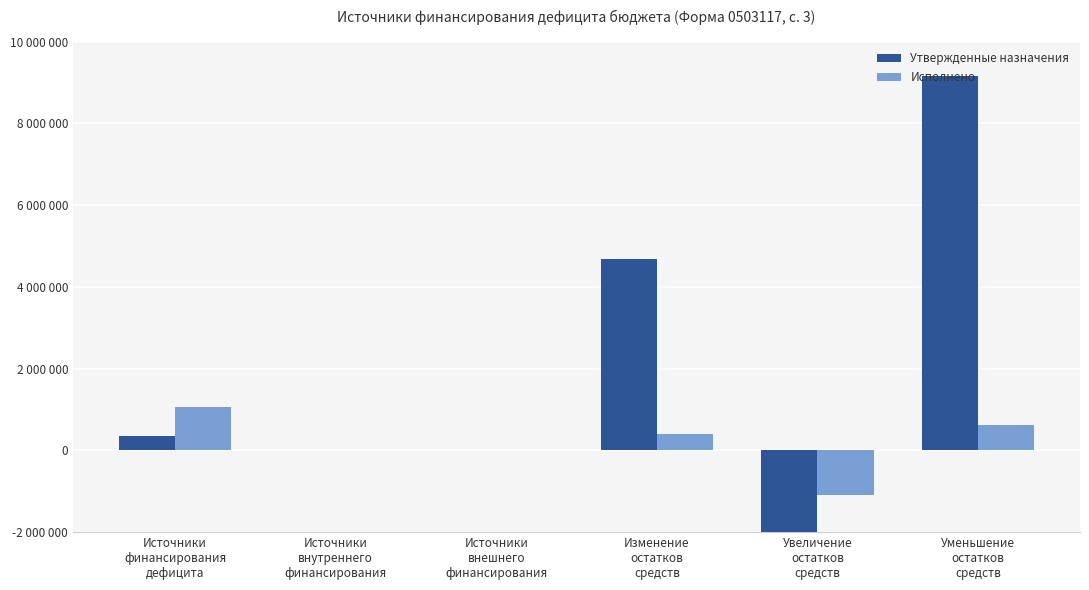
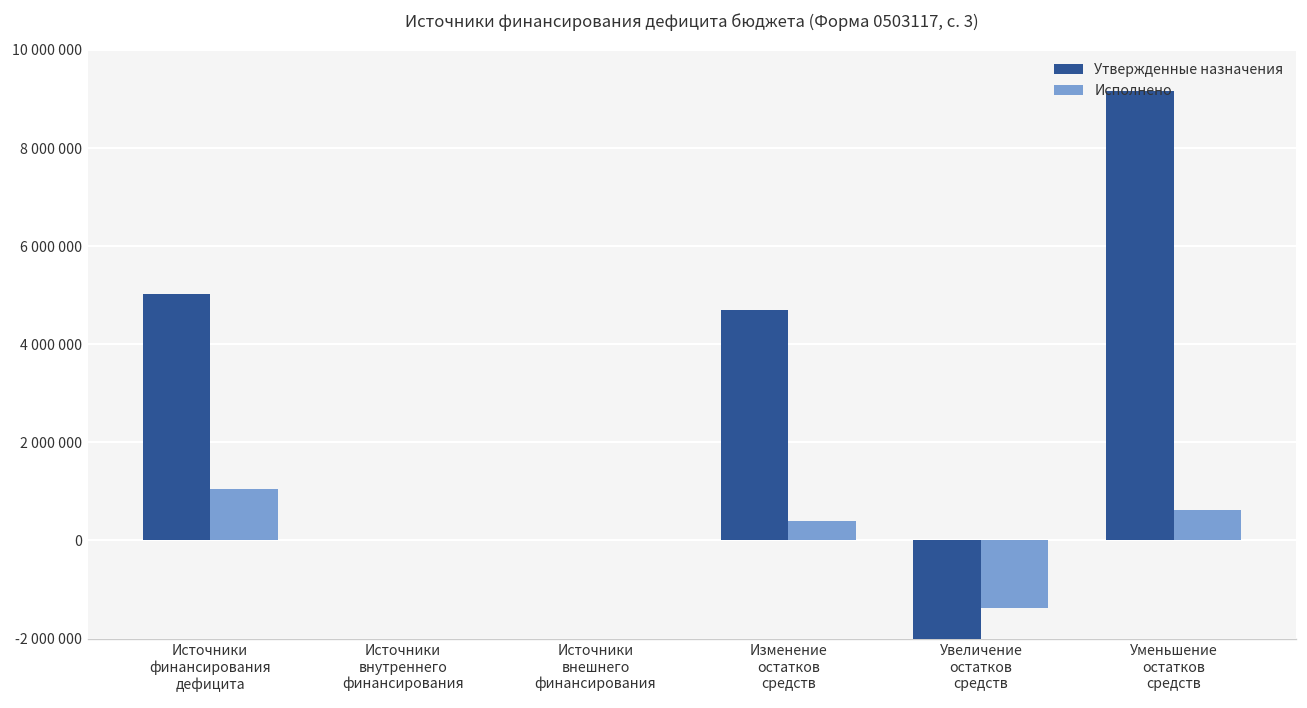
Утвержденные назначения, Источники финансирования дефицита: 400000 -> 5000000
Исполнено, Увеличение остатков средств: -1100000 -> -1400000
